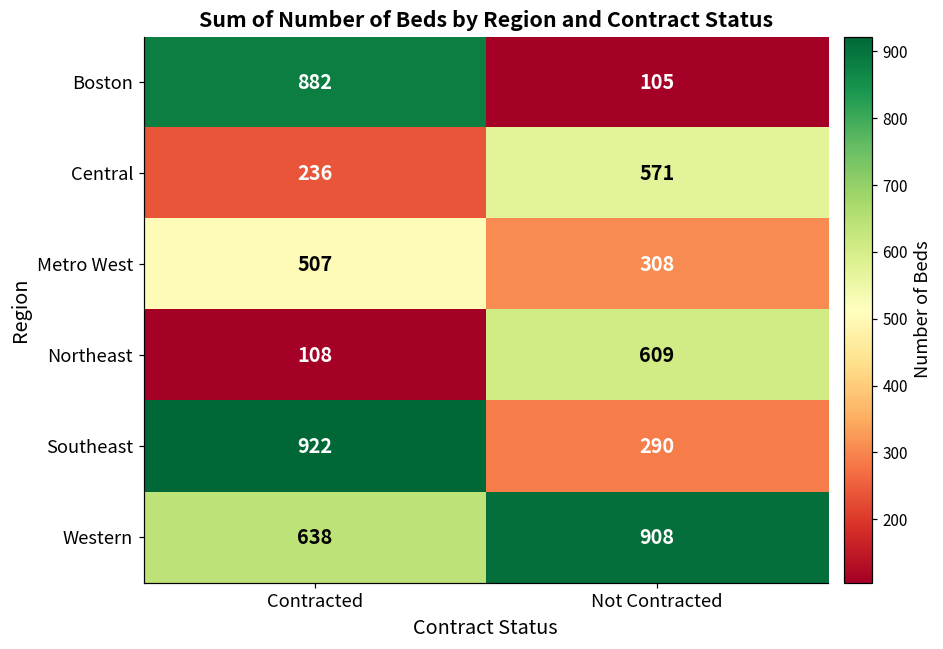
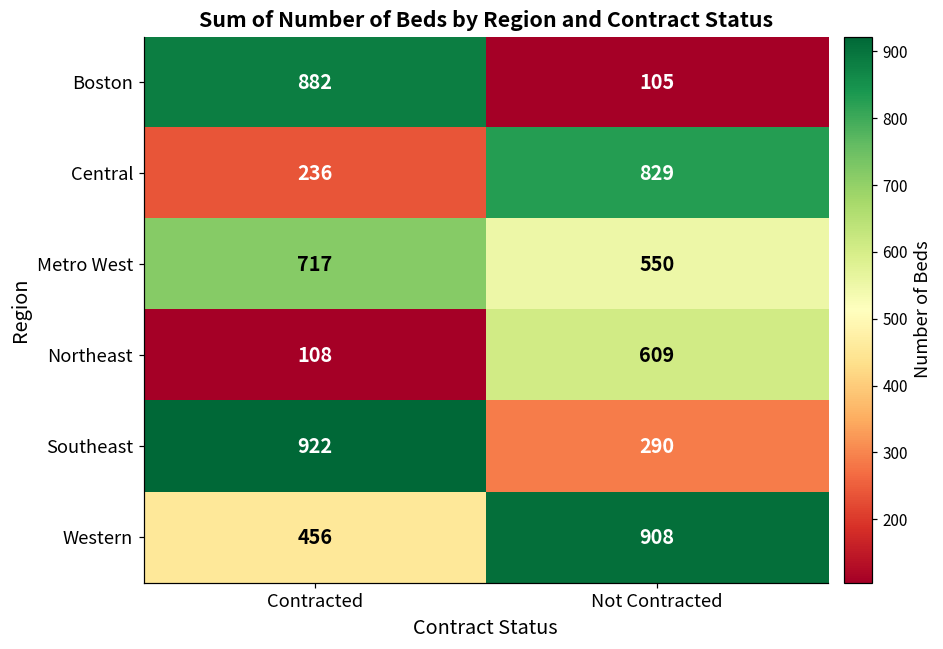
Central, Not Contracted: 571 -> 829
Metro West, Contracted: 507 -> 717
Metro West, Not Contracted: 308 -> 550
Western, Contracted: 638 -> 456
